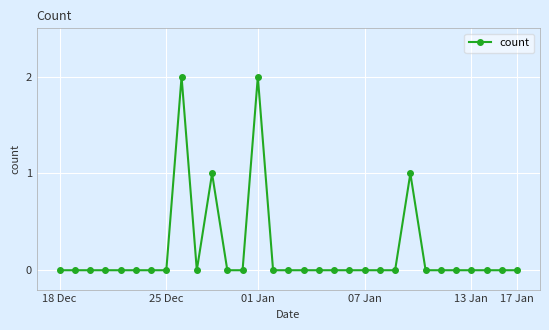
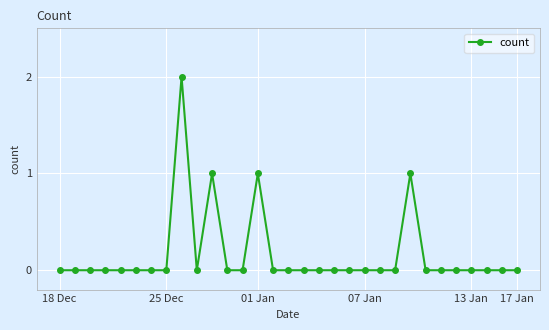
01 Jan: 2 -> 1
